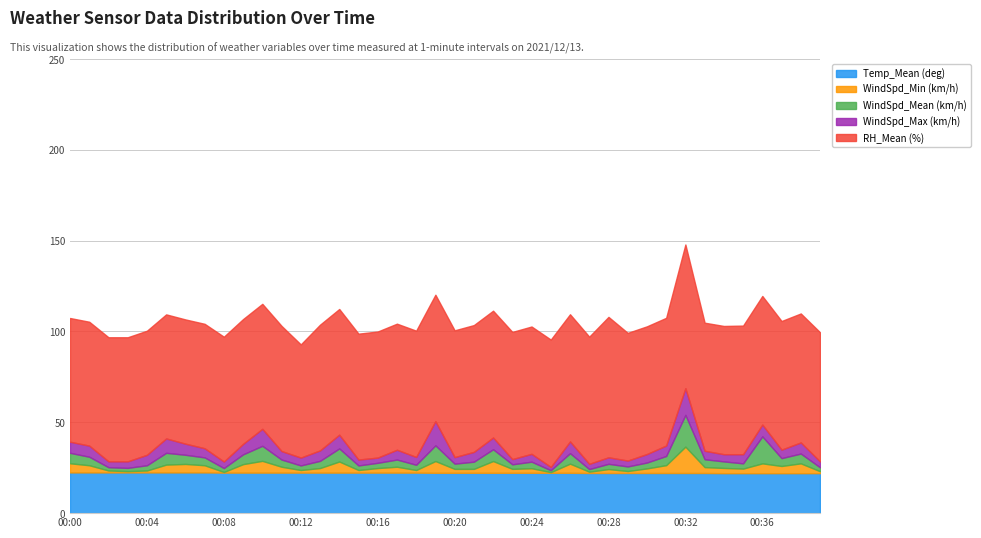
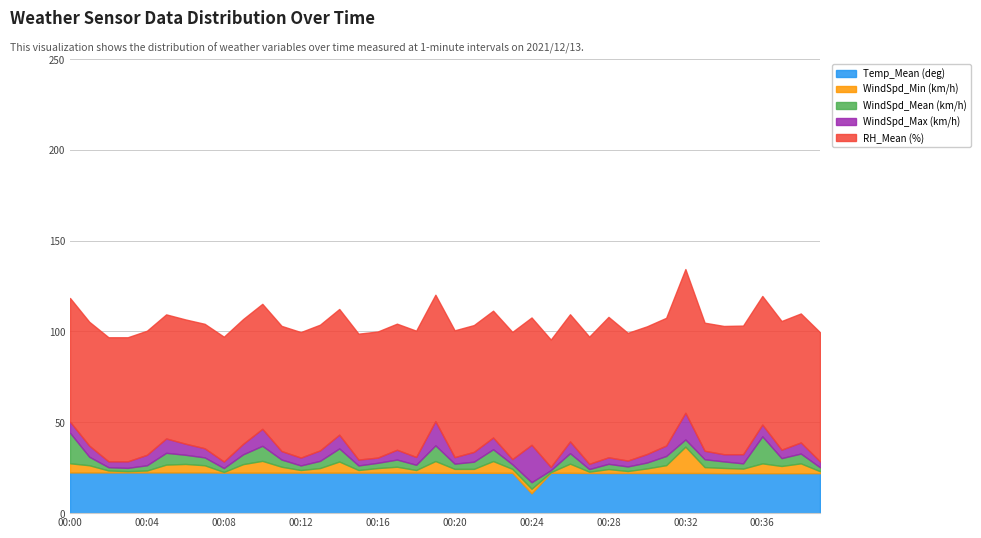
WindSpd_Mean (km/h), 00:00: 6 -> 17
RH_Mean (%), 00:12: 62 -> 69
Temp_Mean (deg), 00:24: 22 -> 11
WindSpd_Max (km/h), 00:24: 4 -> 21
WindSpd_Mean (km/h), 00:32: 17 -> 4
